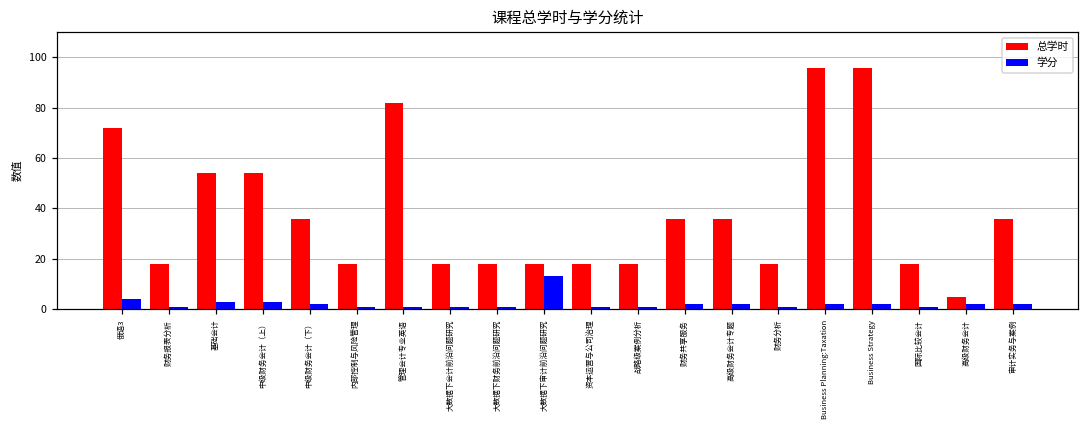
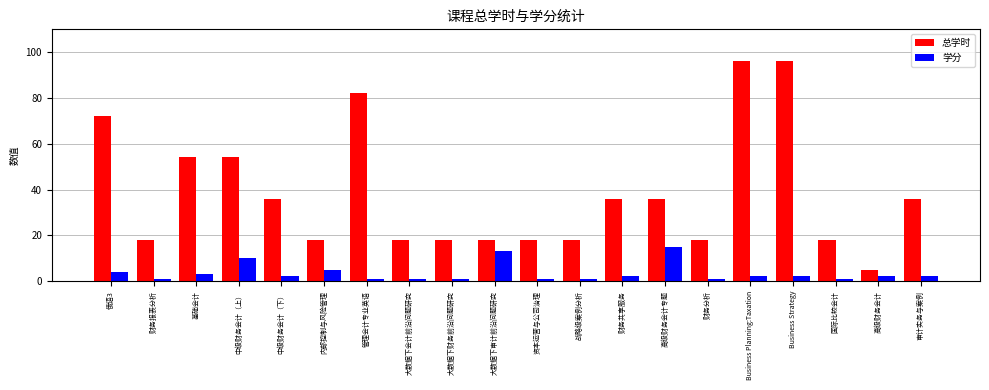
学分, 中级财务会计（上）: 3 -> 10
学分, 内部控制与风险管理: 1 -> 5
学分, 高级财务会计专题: 2 -> 15
